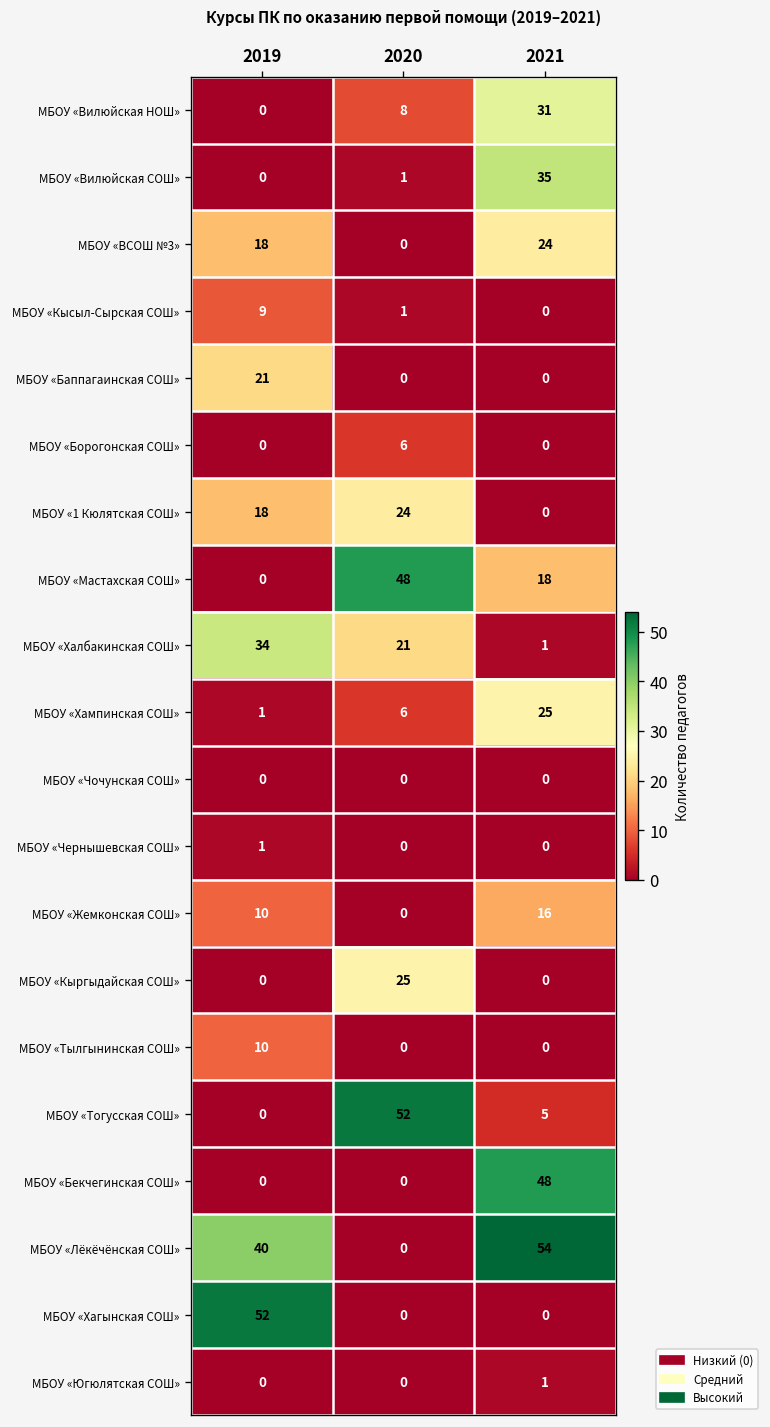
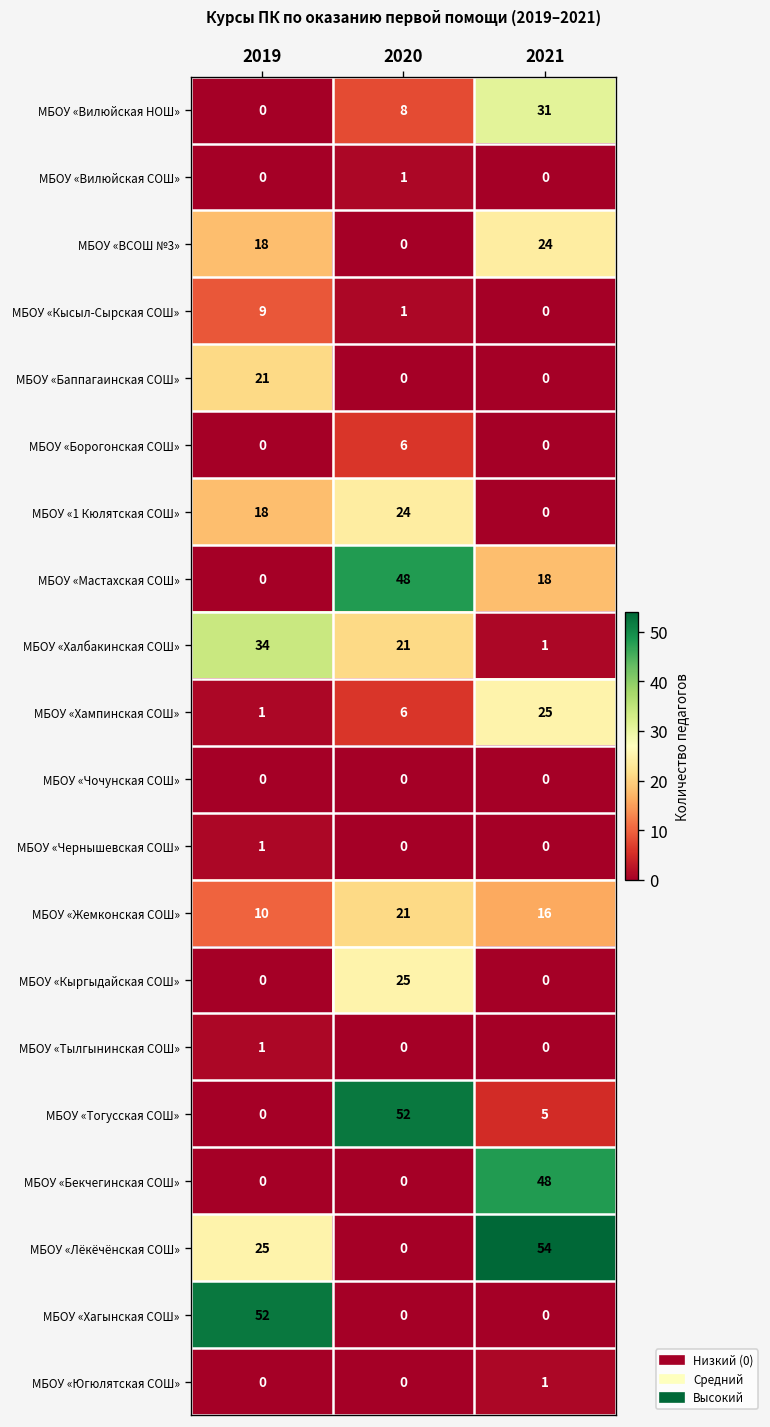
МБОУ «Вилюйская СОШ», 2021: 35 -> 0
МБОУ «Жемконская СОШ», 2020: 0 -> 21
МБОУ «Тылгынинская СОШ», 2019: 10 -> 1
МБОУ «Лёкёчёнская СОШ», 2019: 40 -> 25
